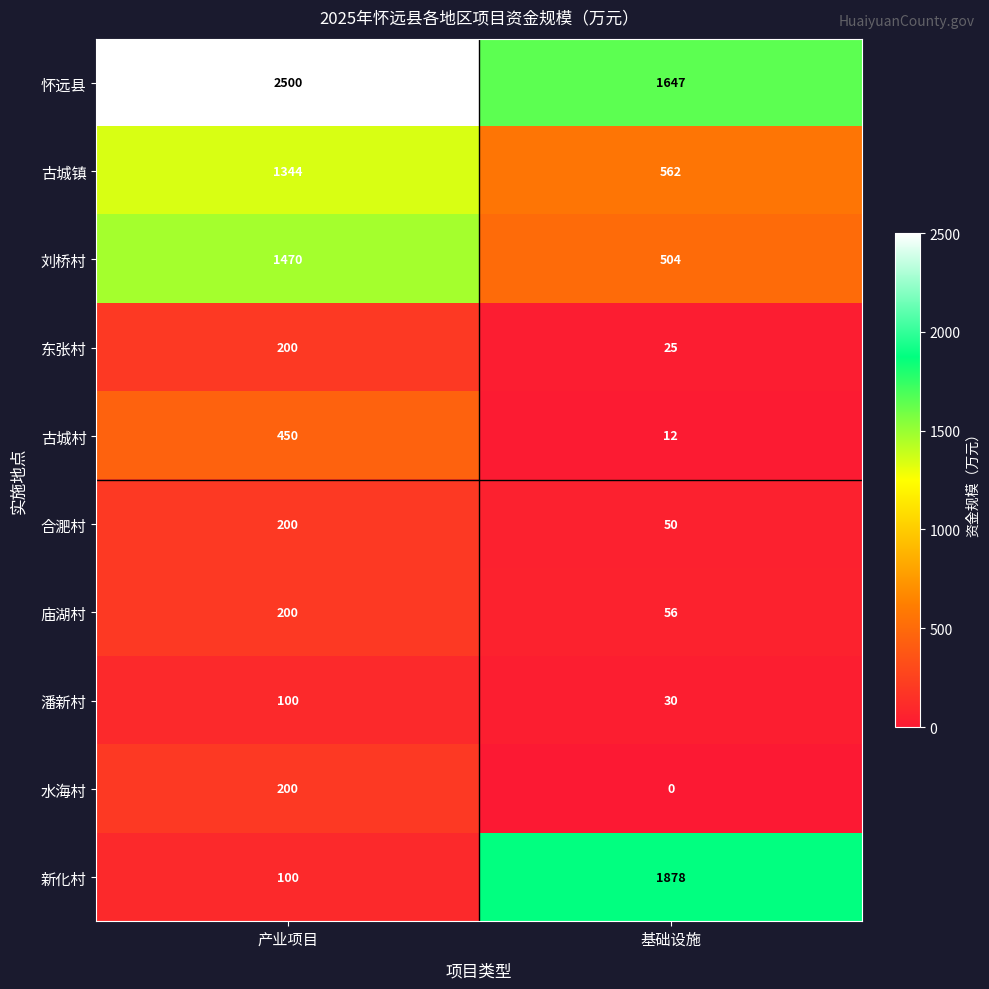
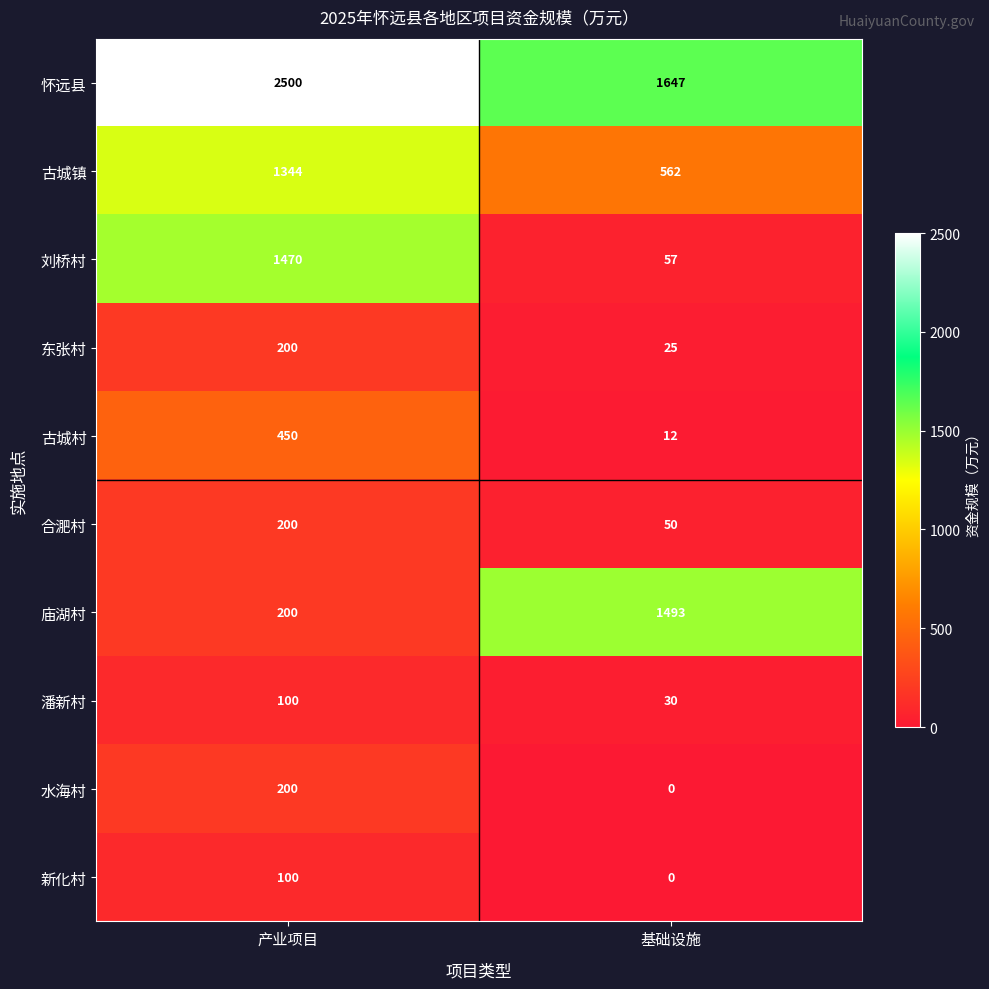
刘桥村, 基础设施: 504 -> 57
庙湖村, 基础设施: 56 -> 1493
新化村, 基础设施: 1878 -> 0
